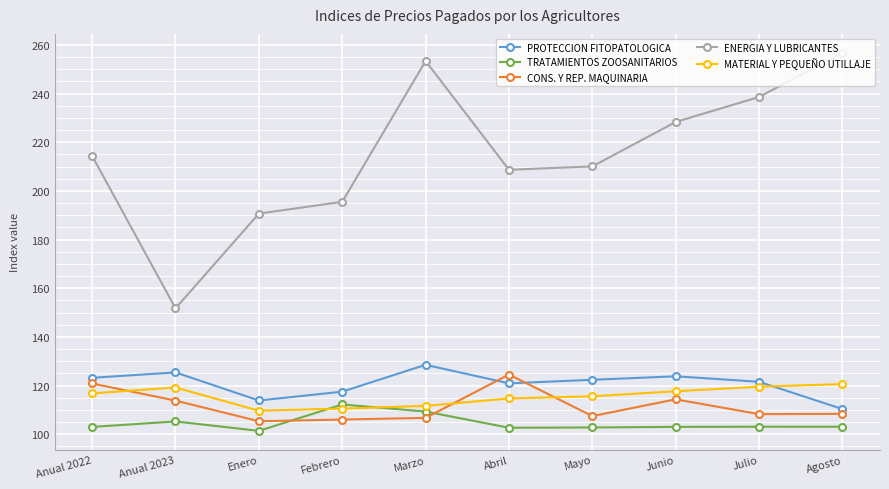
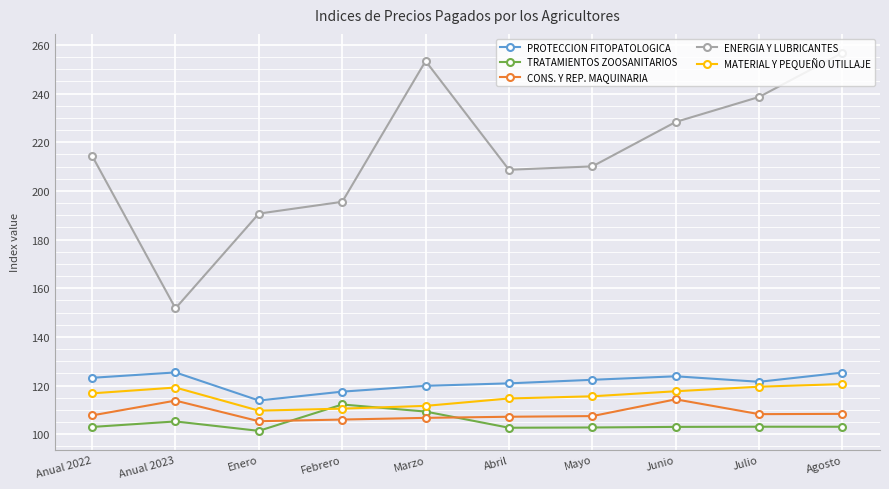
CONS. Y REP. MAQUINARIA, Anual 2022: 121 -> 108
PROTECCION FITOPATOLOGICA, Marzo: 129 -> 120
CONS. Y REP. MAQUINARIA, Abril: 125 -> 107
PROTECCION FITOPATOLOGICA, Agosto: 110 -> 125
